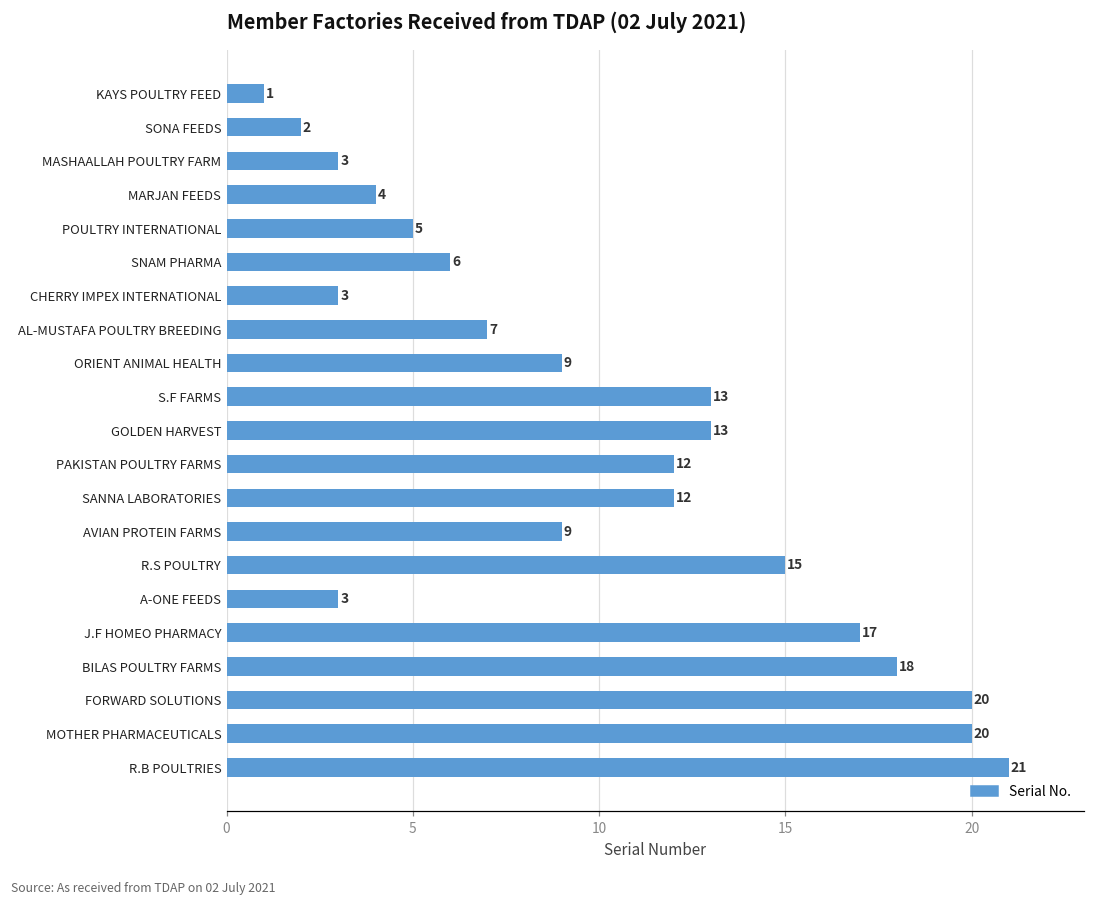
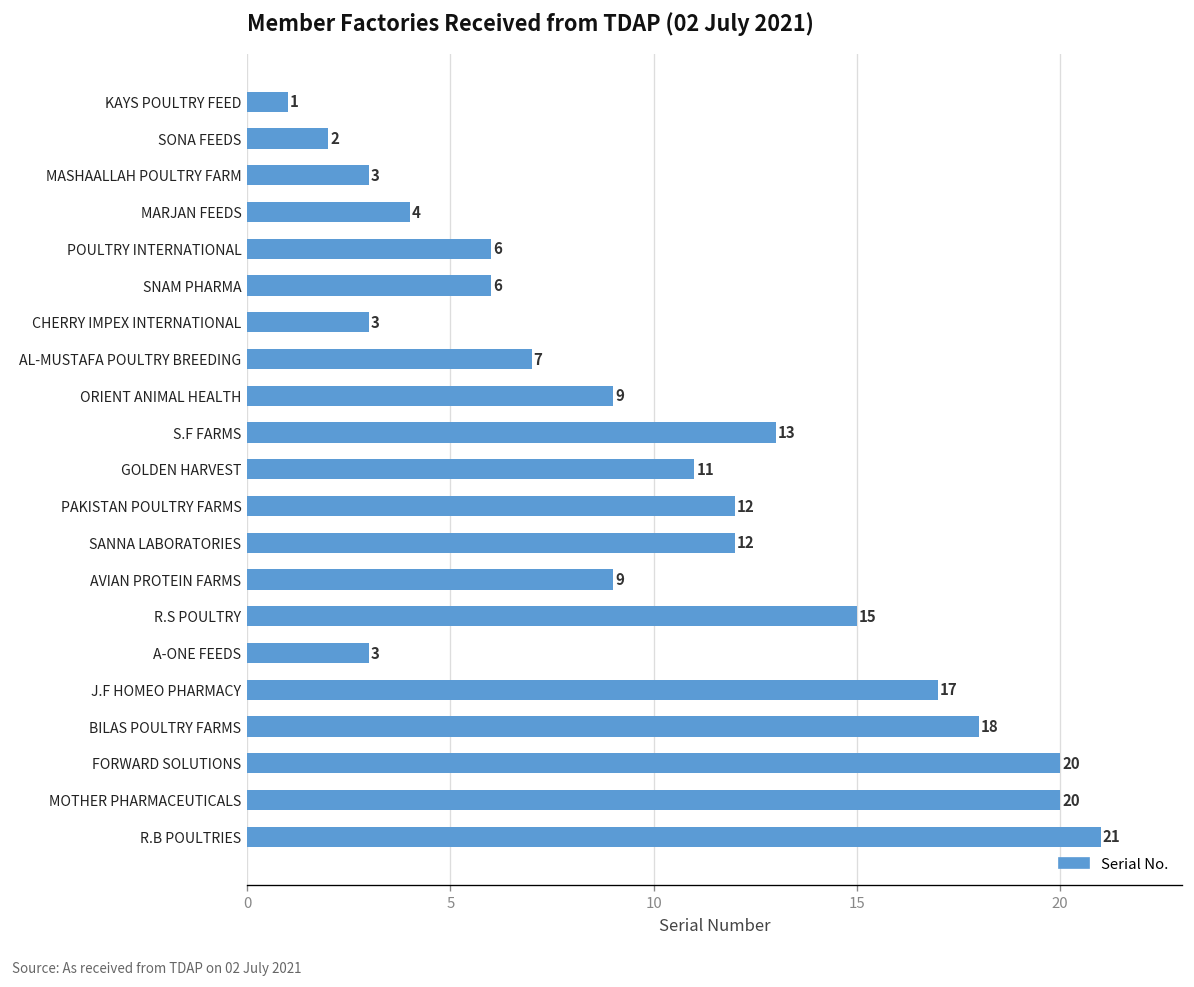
POULTRY INTERNATIONAL: 5 -> 6
GOLDEN HARVEST: 13 -> 11
